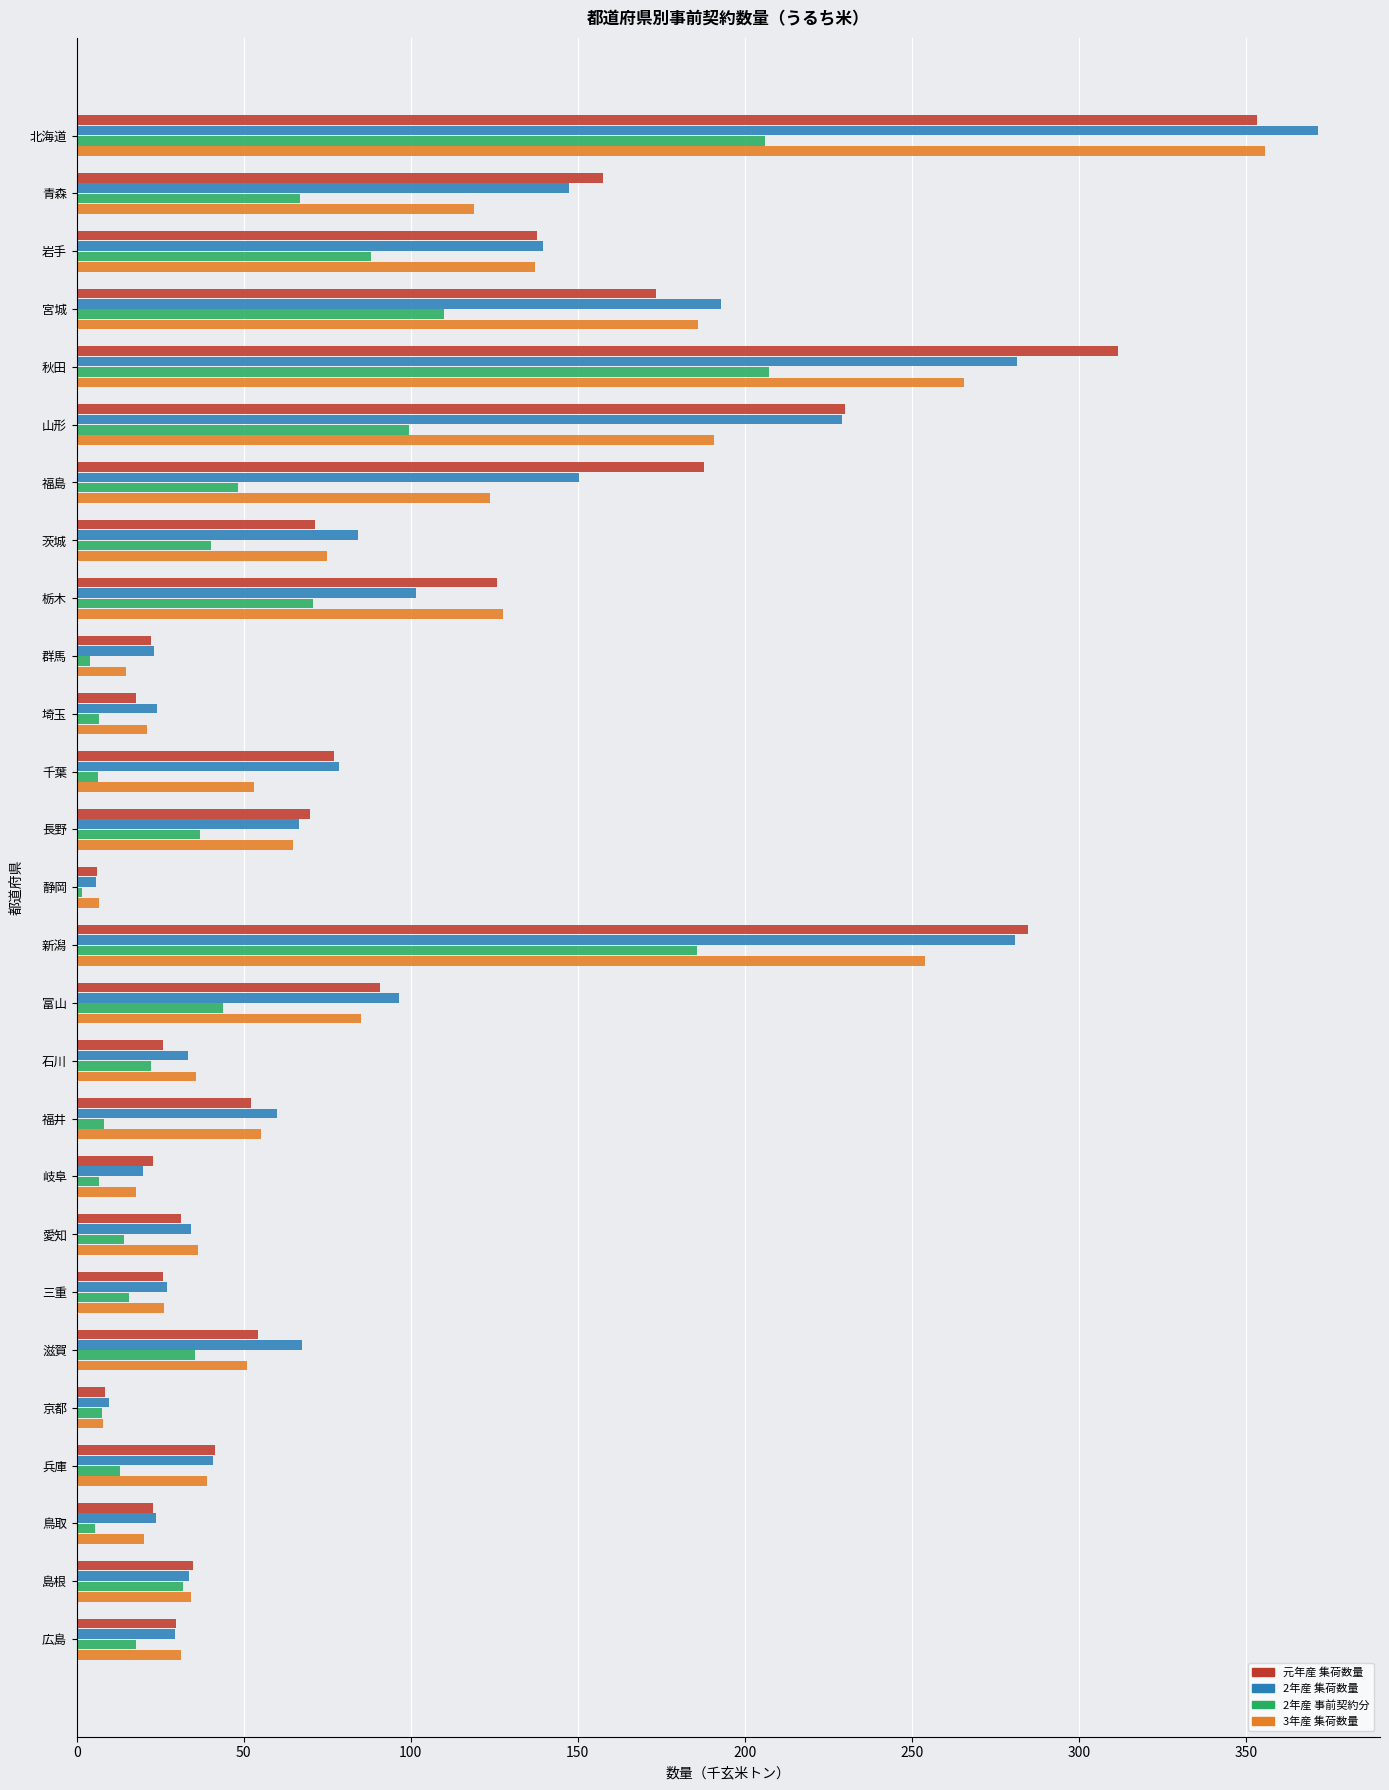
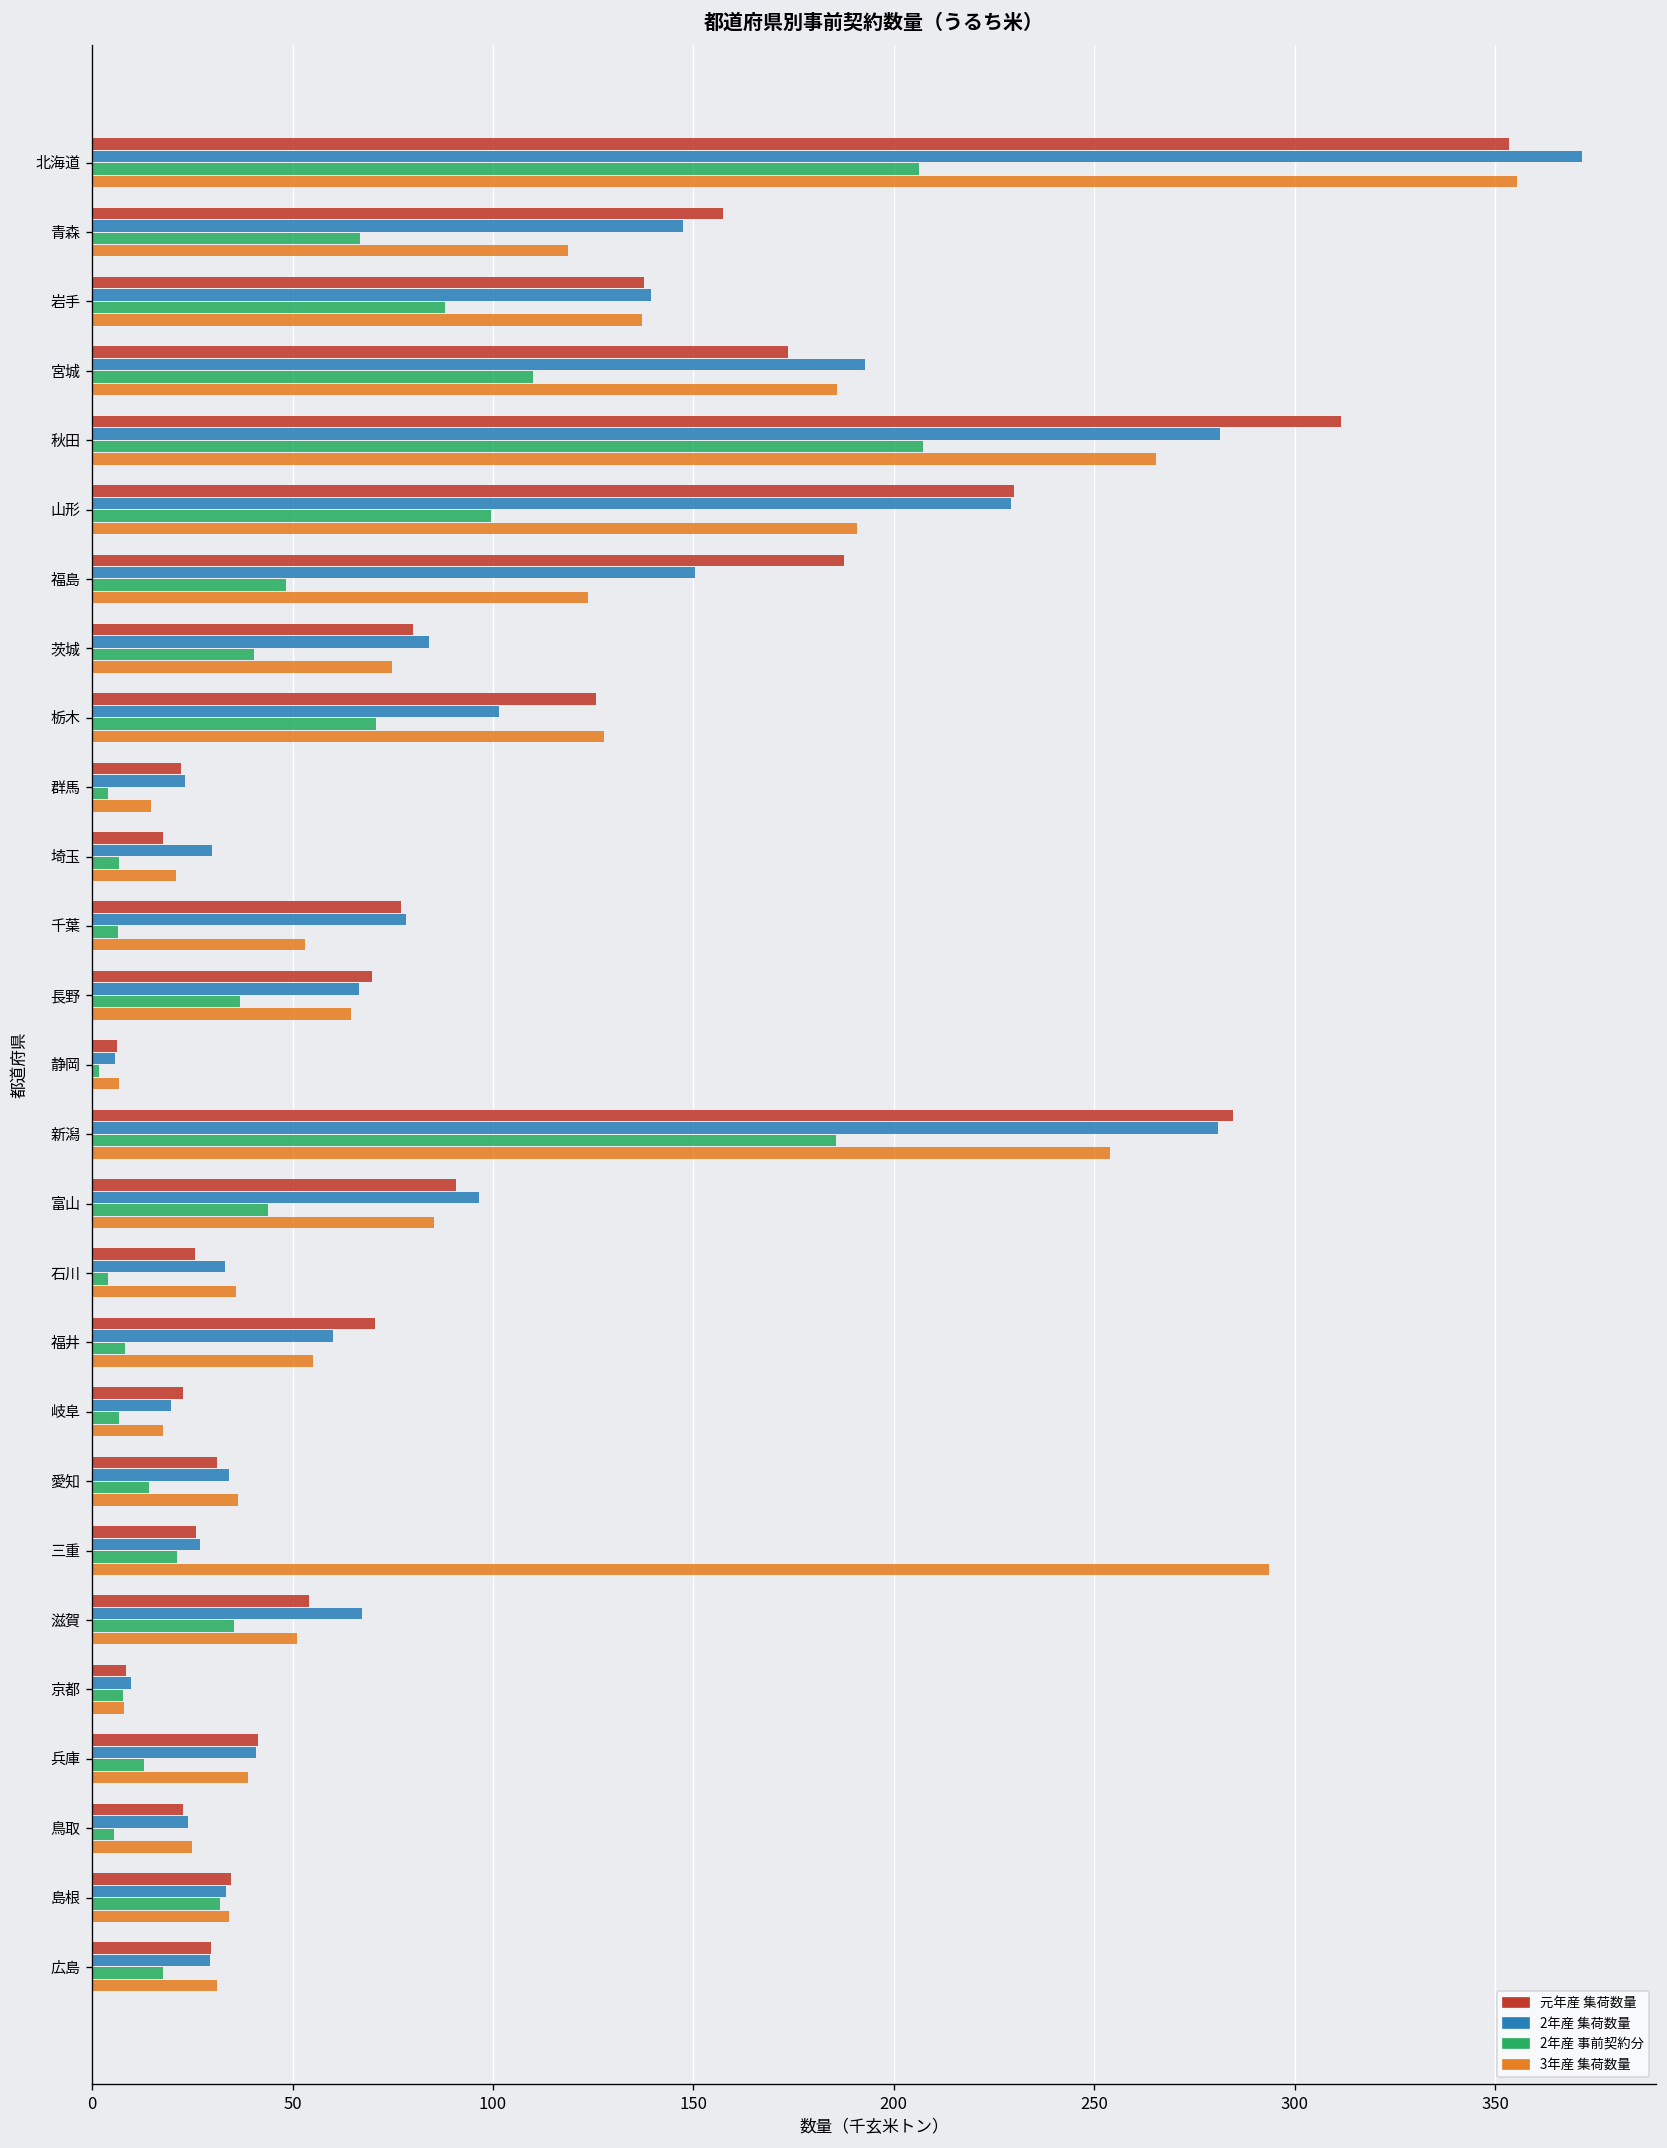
元年産 集荷数量, 茨城: 71 -> 80
2年産 集荷数量, 埼玉: 24 -> 30
2年産 事前契約分, 石川: 22 -> 4
元年産 集荷数量, 福井: 52 -> 71
2年産 事前契約分, 三重: 16 -> 21
3年産 集荷数量, 三重: 26 -> 294
3年産 集荷数量, 鳥取: 20 -> 25
